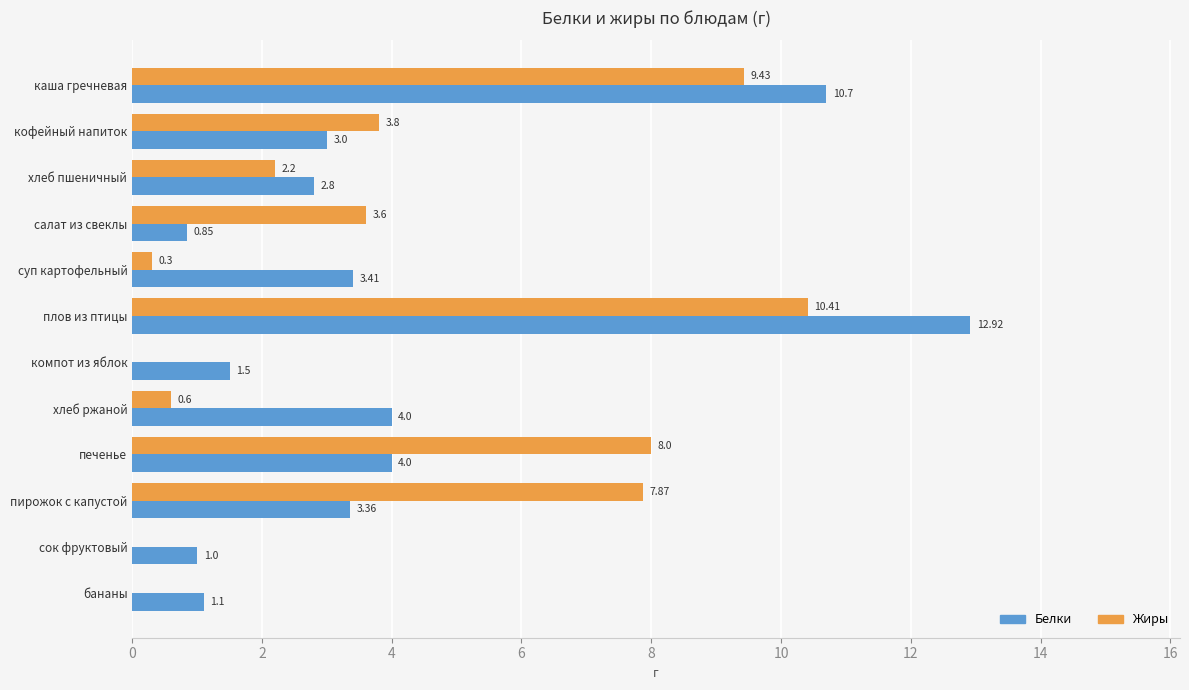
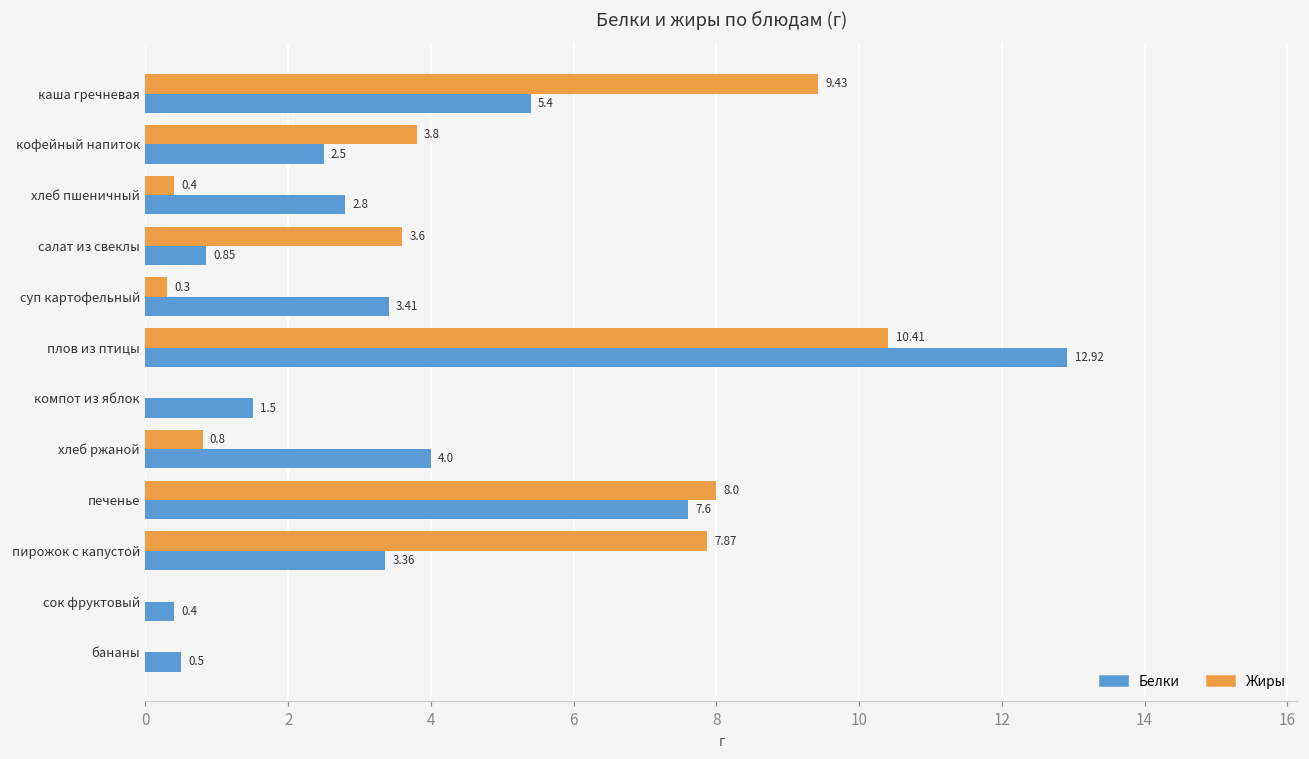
Белки, каша гречневая: 10.7 -> 5.4
Белки, кофейный напиток: 3.0 -> 2.5
Жиры, хлеб пшеничный: 2.2 -> 0.4
Жиры, хлеб ржаной: 0.6 -> 0.8
Белки, печенье: 4.0 -> 7.6
Белки, сок фруктовый: 1.0 -> 0.4
Белки, бананы: 1.1 -> 0.5
